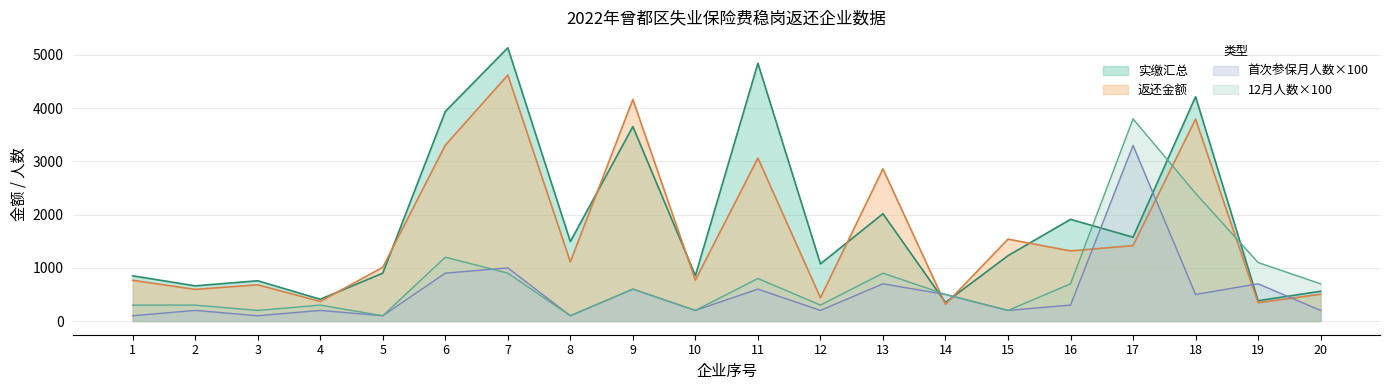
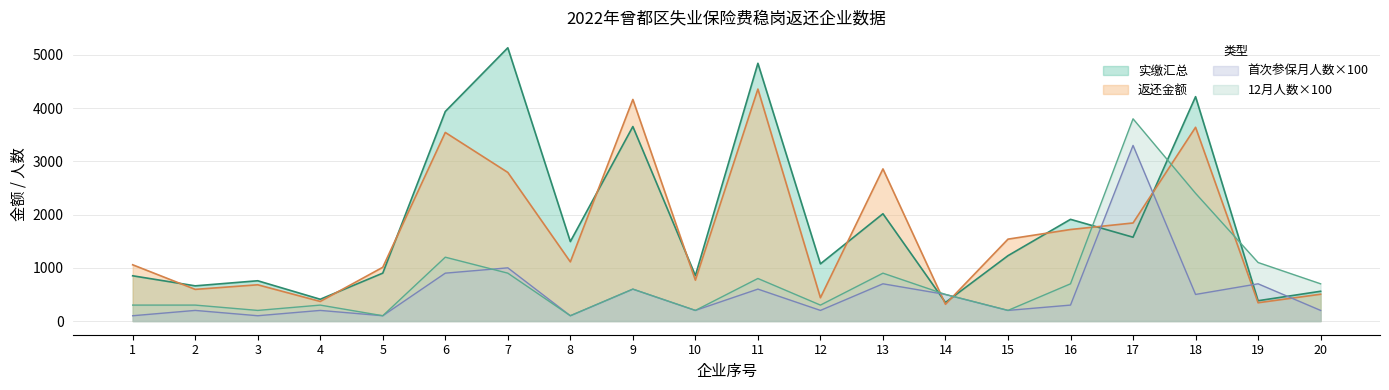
返还金额, 1: 800 -> 1100
返还金额, 6: 3300 -> 3500
返还金额, 7: 4600 -> 2800
返还金额, 11: 3100 -> 4400
返还金额, 16: 1300 -> 1700
返还金额, 17: 1400 -> 1800
返还金额, 18: 3800 -> 3600
